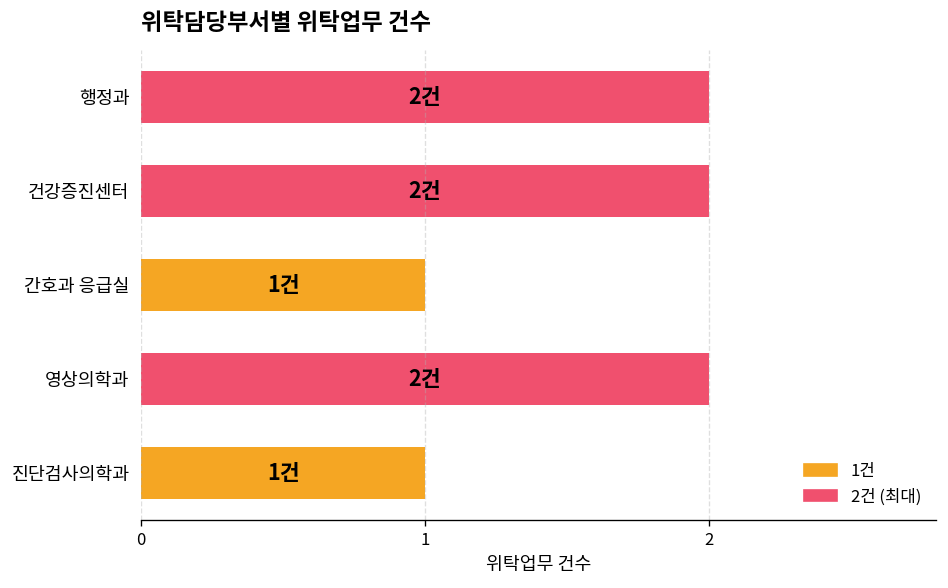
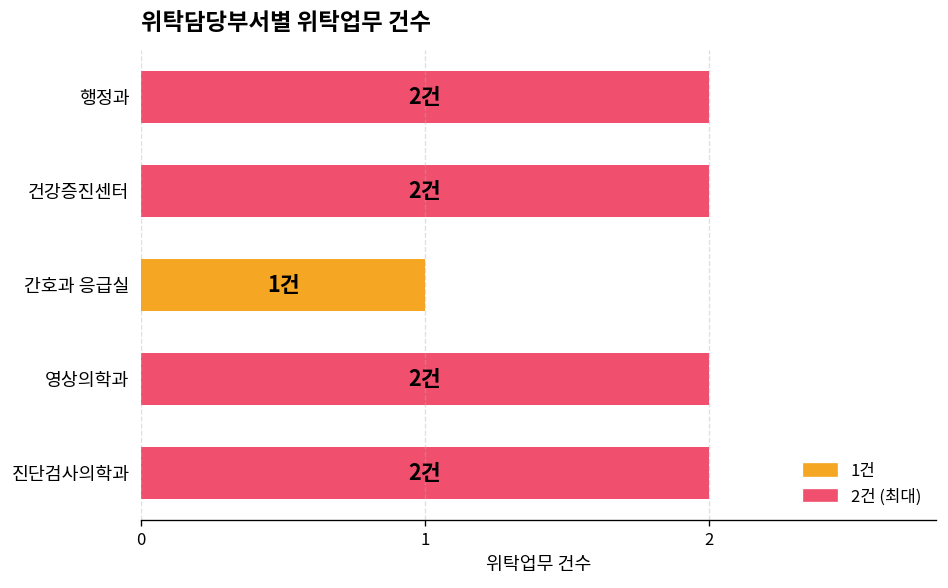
진단검사의학과: 1건 -> 2건
